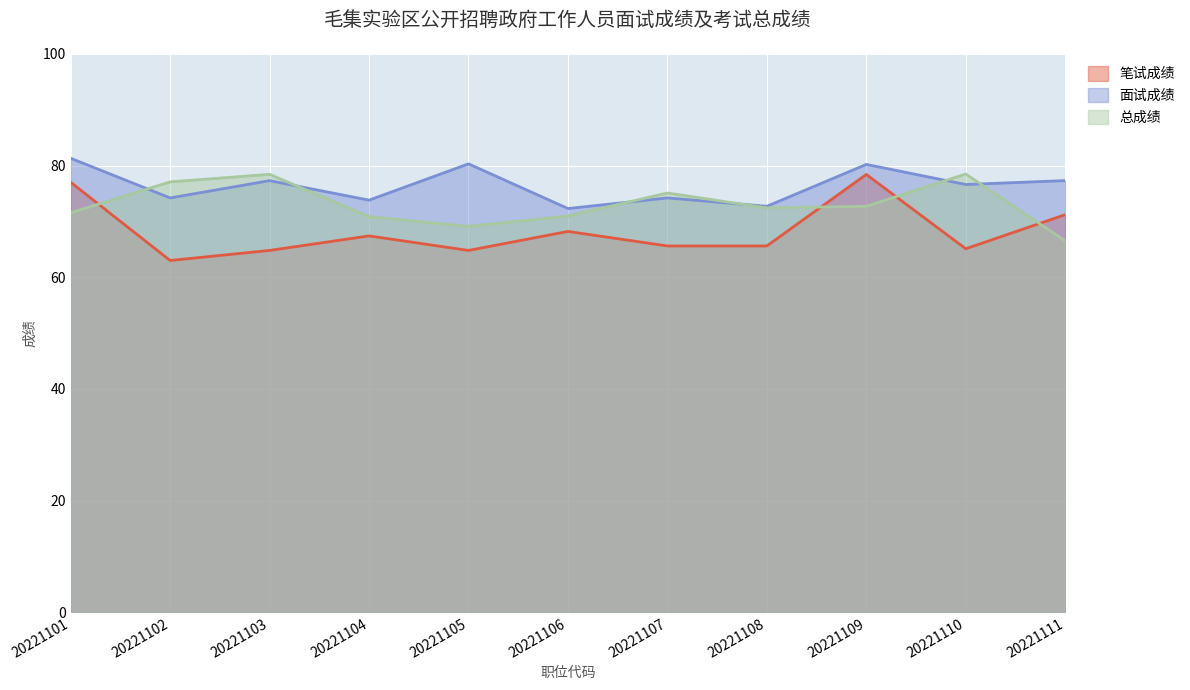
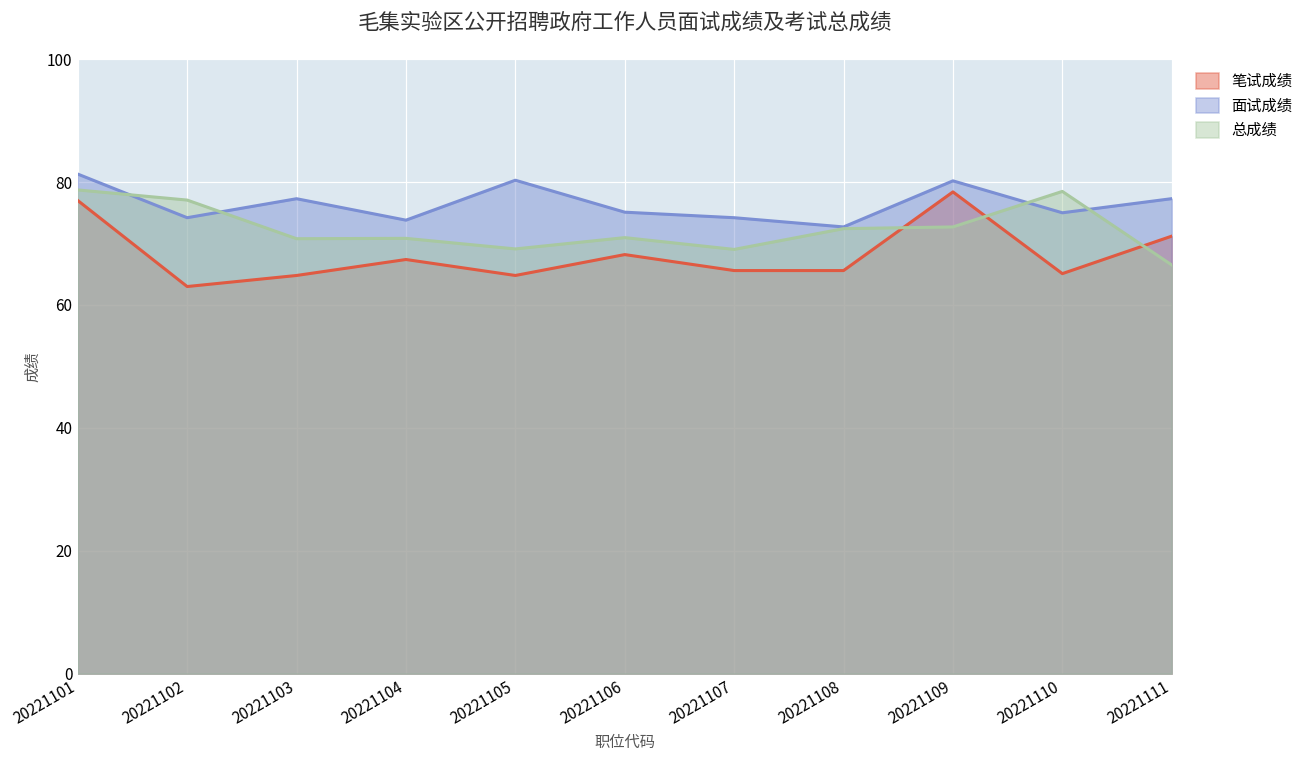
总成绩, 20221101: 72 -> 79
总成绩, 20221103: 78 -> 71
面试成绩, 20221106: 72 -> 75
总成绩, 20221107: 75 -> 69
面试成绩, 20221110: 77 -> 75
